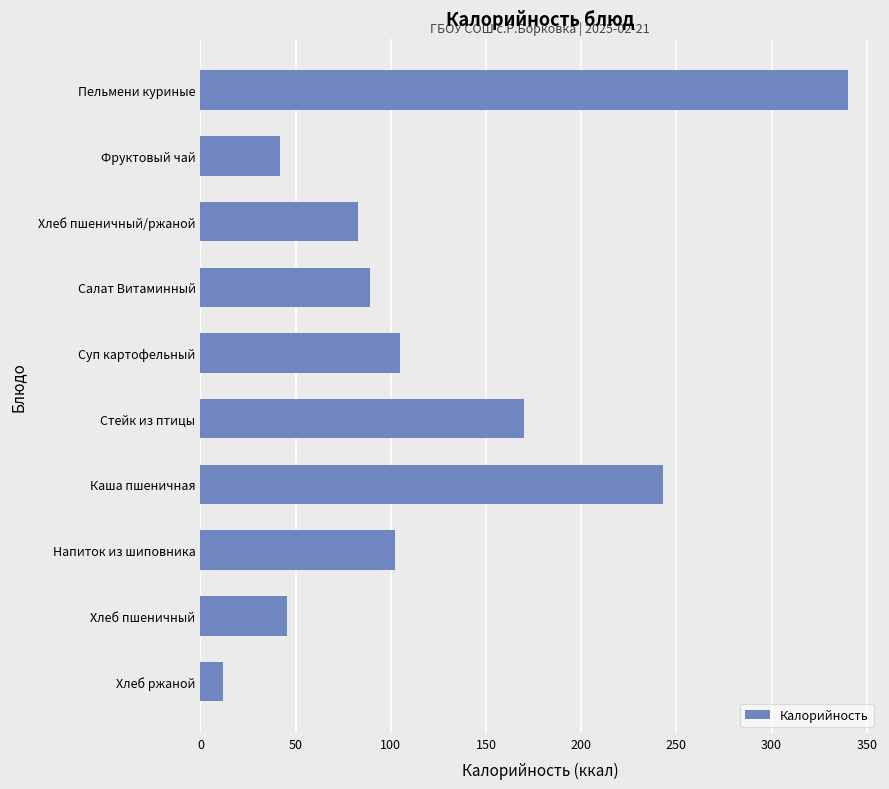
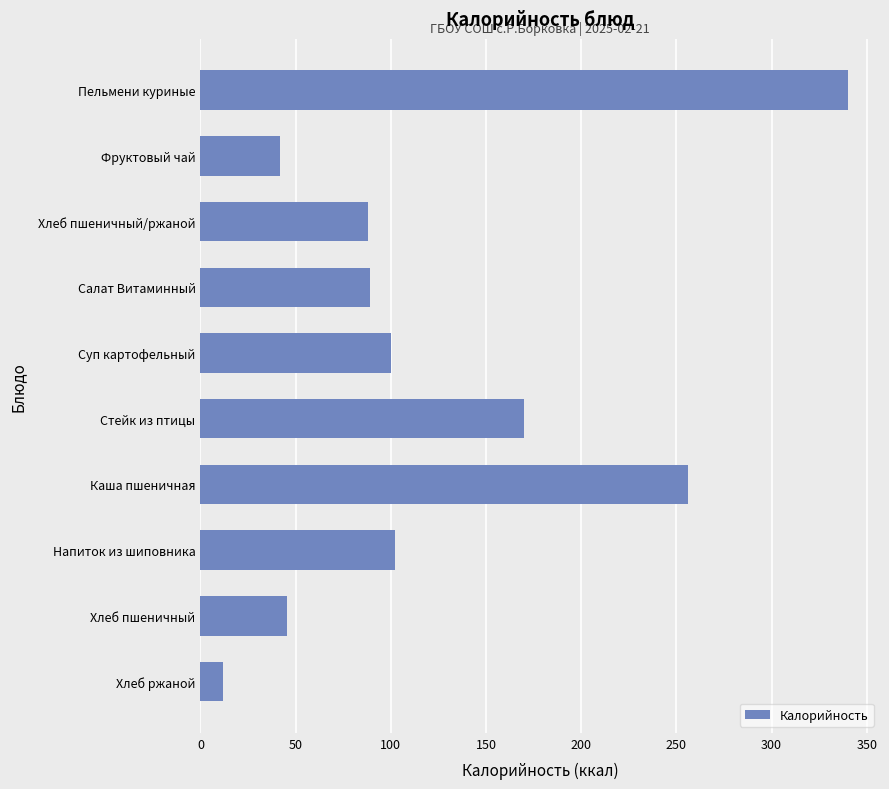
Хлеб пшеничный/ржаной: 83 -> 88
Суп картофельный: 105 -> 100
Каша пшеничная: 243 -> 256
